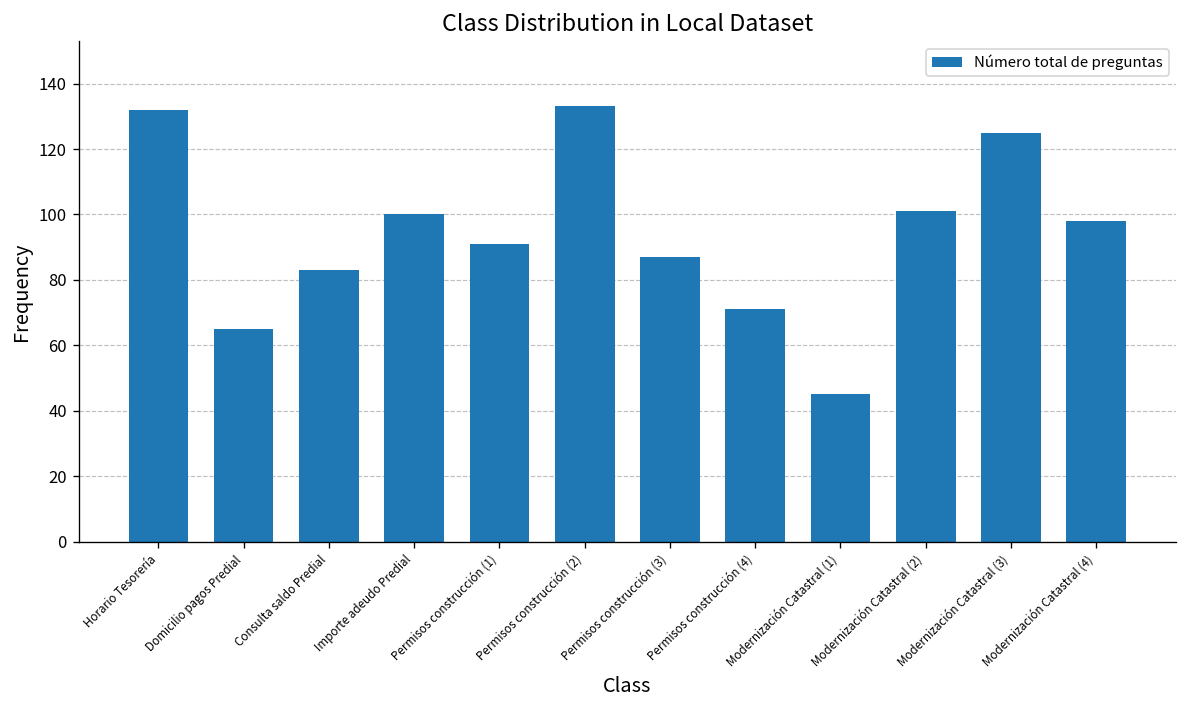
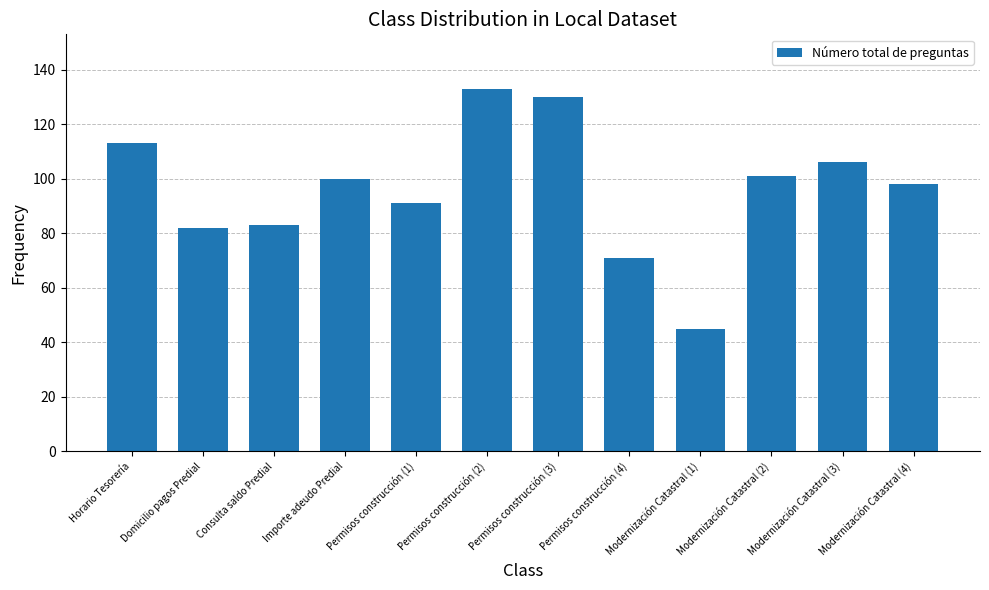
Horario Tesorería: 132 -> 113
Domicilio pagos Predial: 65 -> 82
Permisos construcción (3): 87 -> 130
Modernización Catastral (3): 125 -> 106
